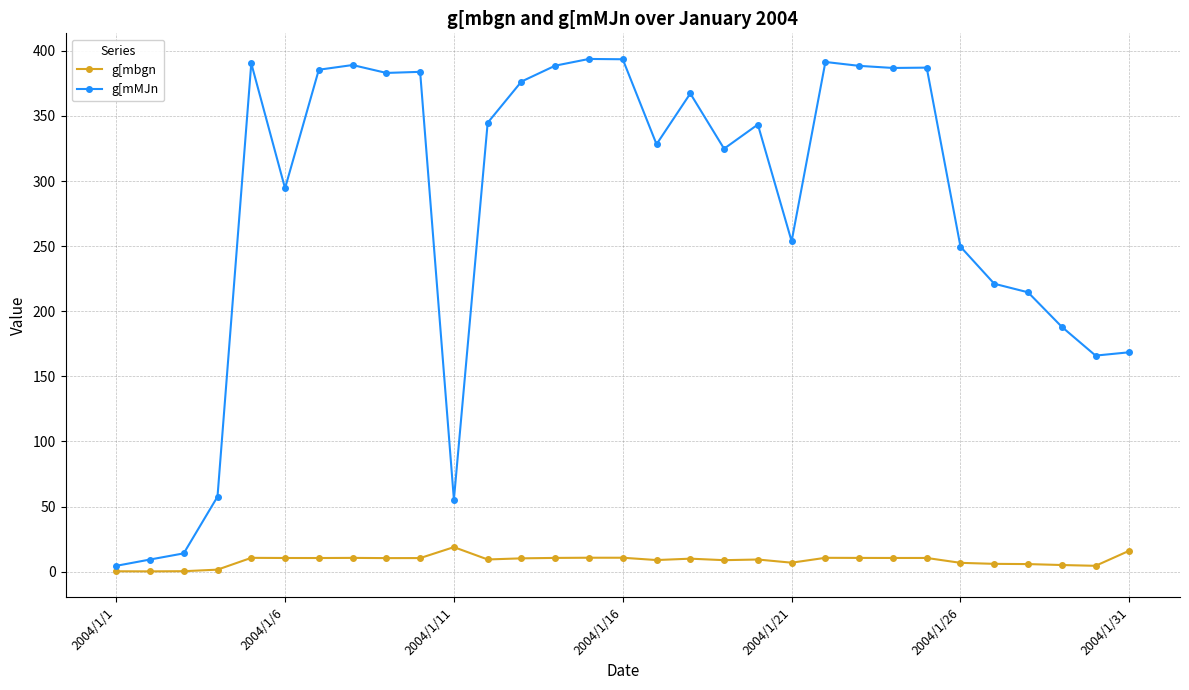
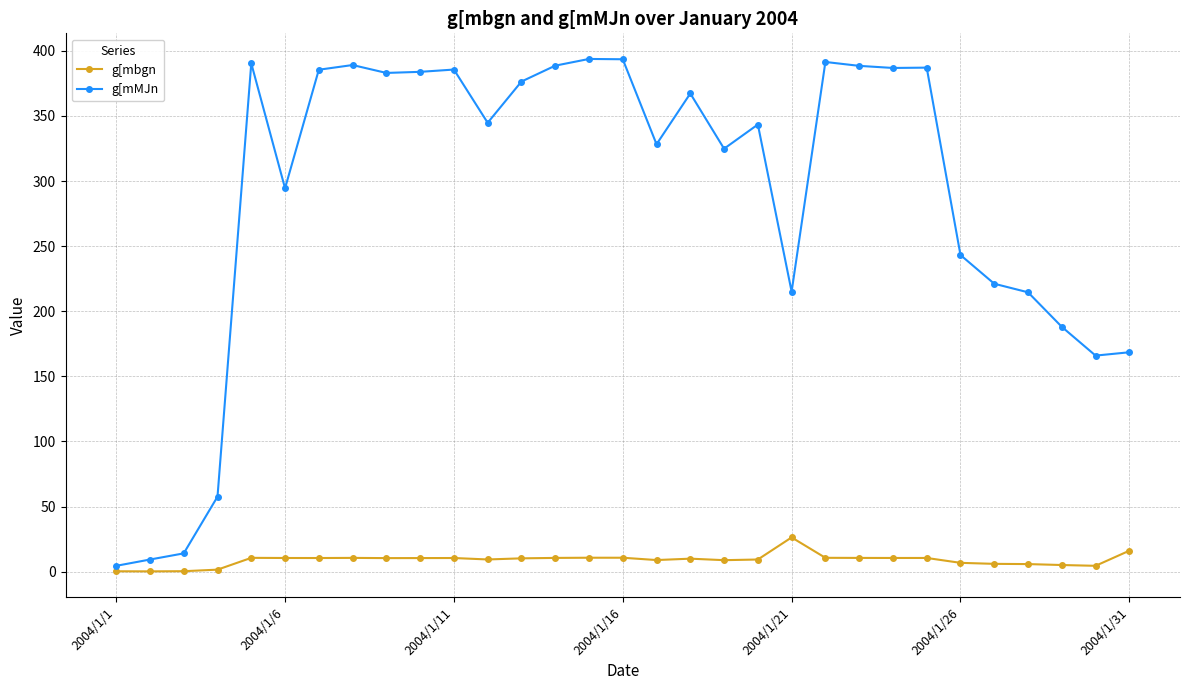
g[mbgn, 2004/1/11: 19 -> 11
g[mMJn, 2004/1/11: 55 -> 386
g[mbgn, 2004/1/21: 7 -> 26
g[mMJn, 2004/1/21: 254 -> 215
g[mMJn, 2004/1/26: 250 -> 243
